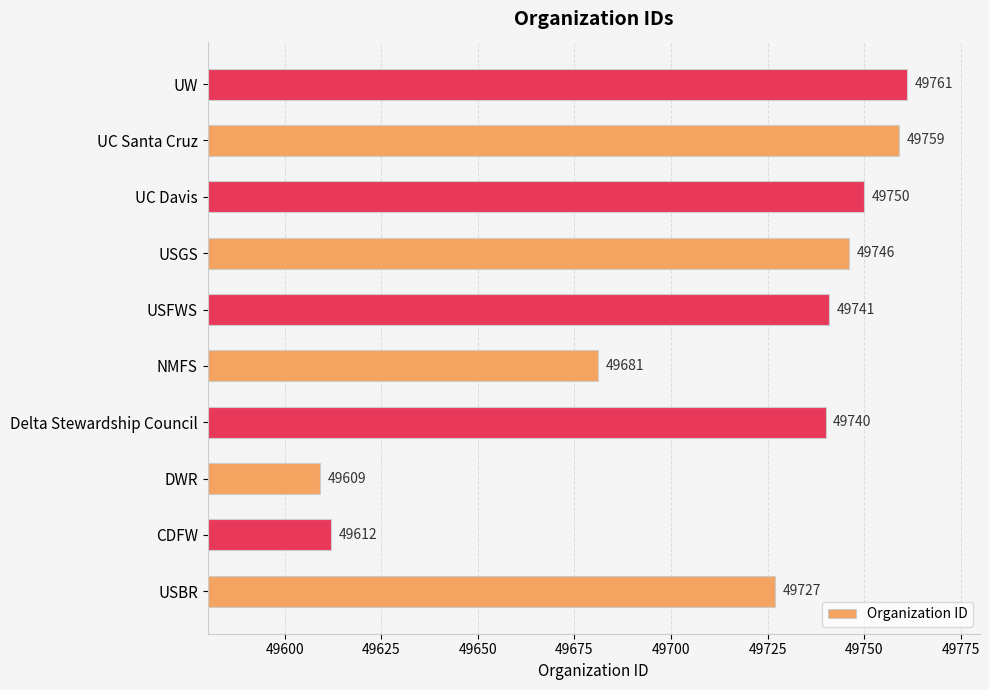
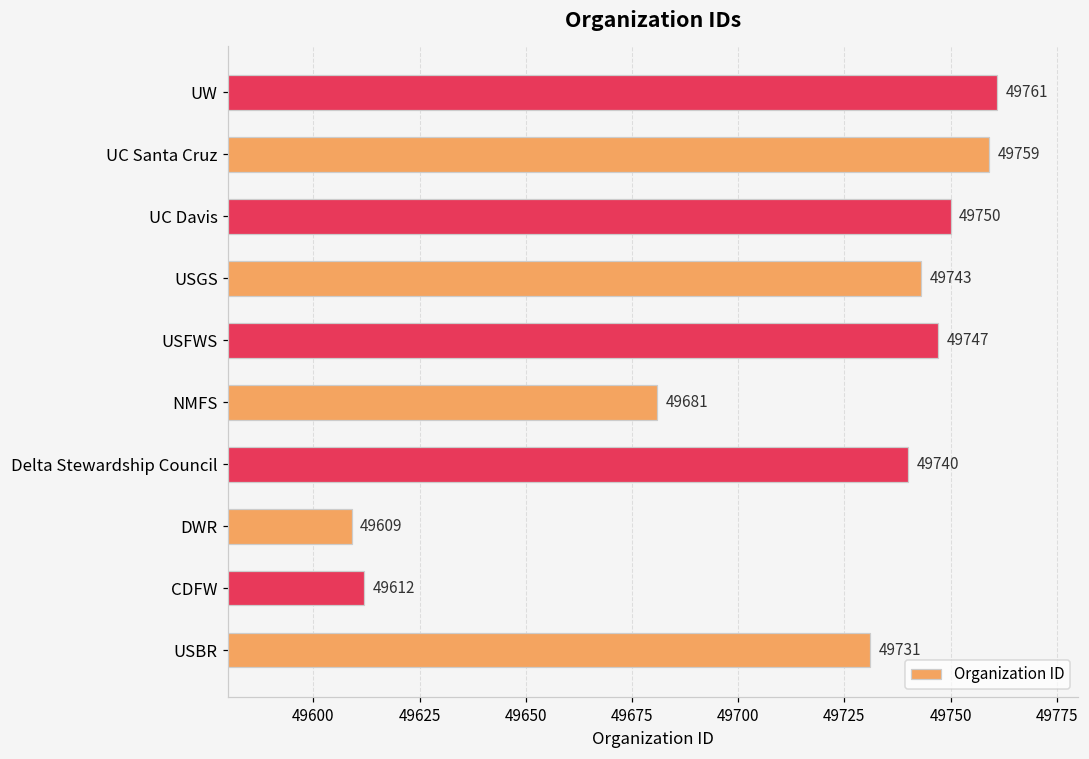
USGS: 49746 -> 49743
USFWS: 49741 -> 49747
USBR: 49727 -> 49731
